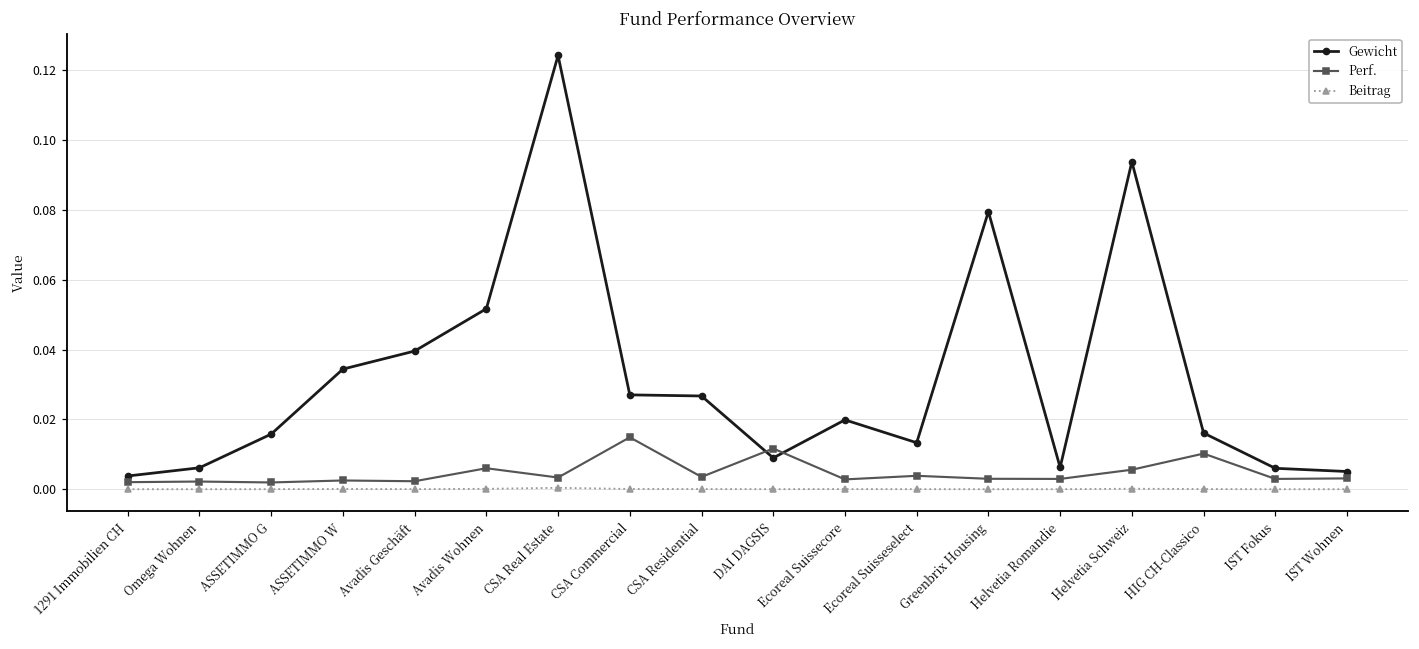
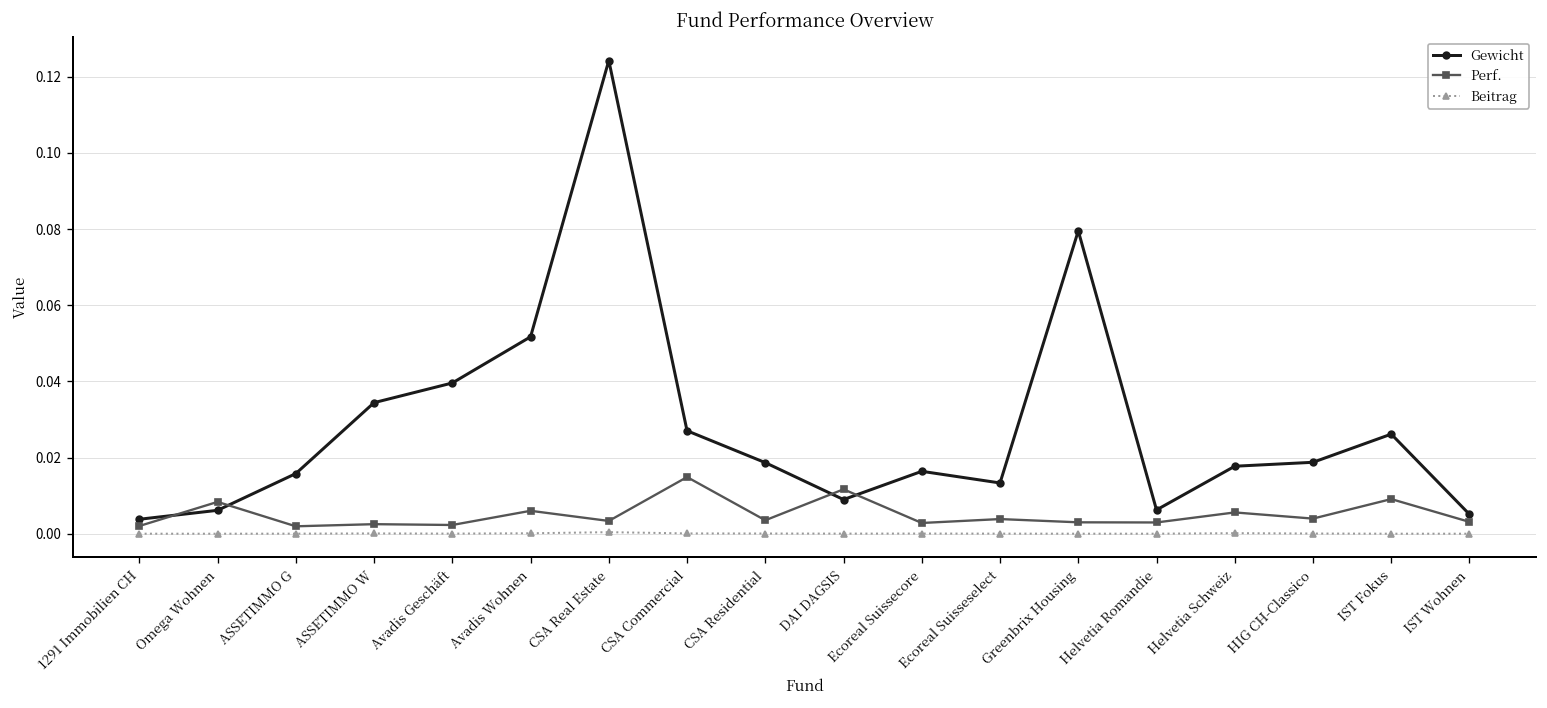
Perf., Omega Wohnen: 0.002 -> 0.008
Gewicht, CSA Residential: 0.027 -> 0.019
Gewicht, Ecoreal Suissecore: 0.020 -> 0.016
Gewicht, Helvetia Schweiz: 0.094 -> 0.018
Gewicht, HIG CH-Classico: 0.016 -> 0.019
Perf., HIG CH-Classico: 0.010 -> 0.004
Gewicht, IST Fokus: 0.006 -> 0.026
Perf., IST Fokus: 0.003 -> 0.009
